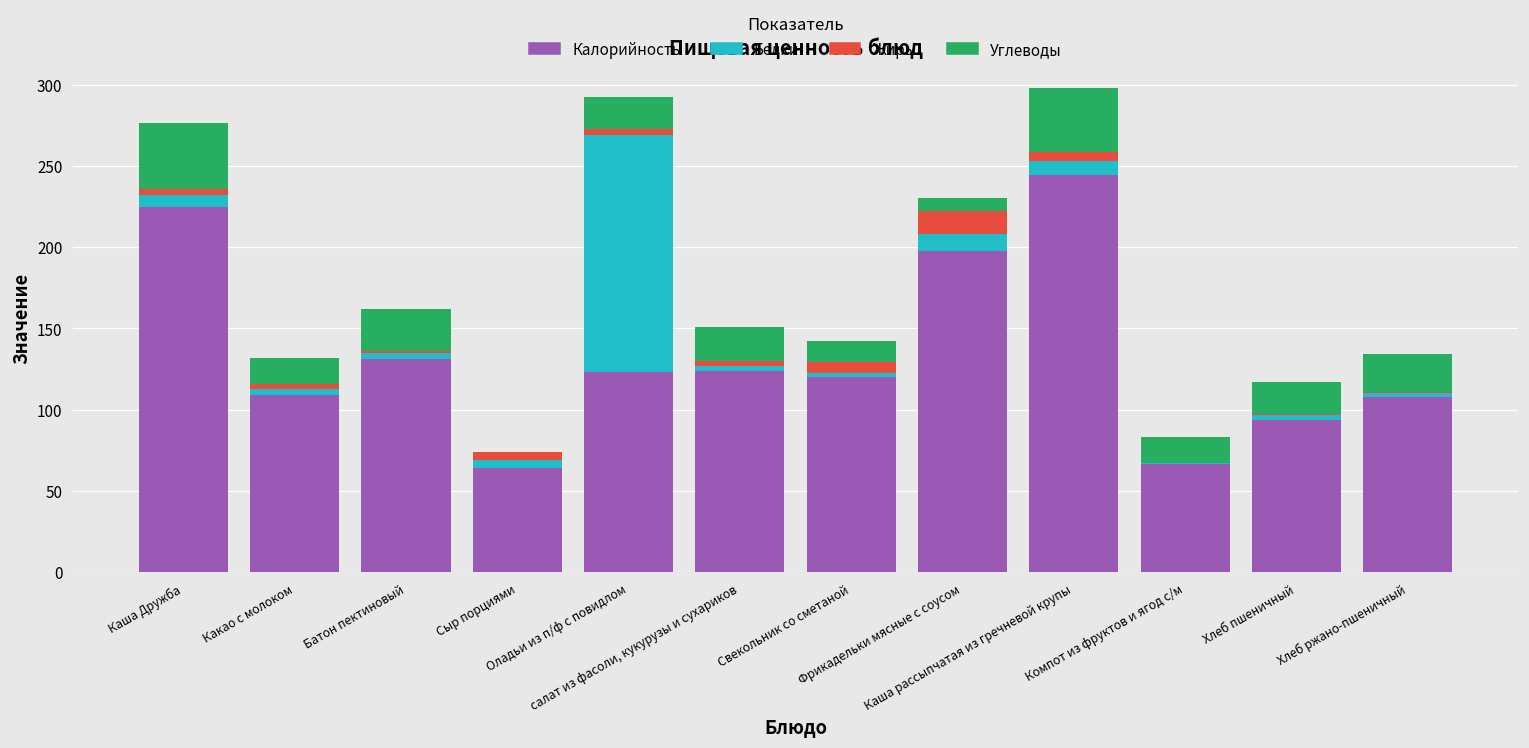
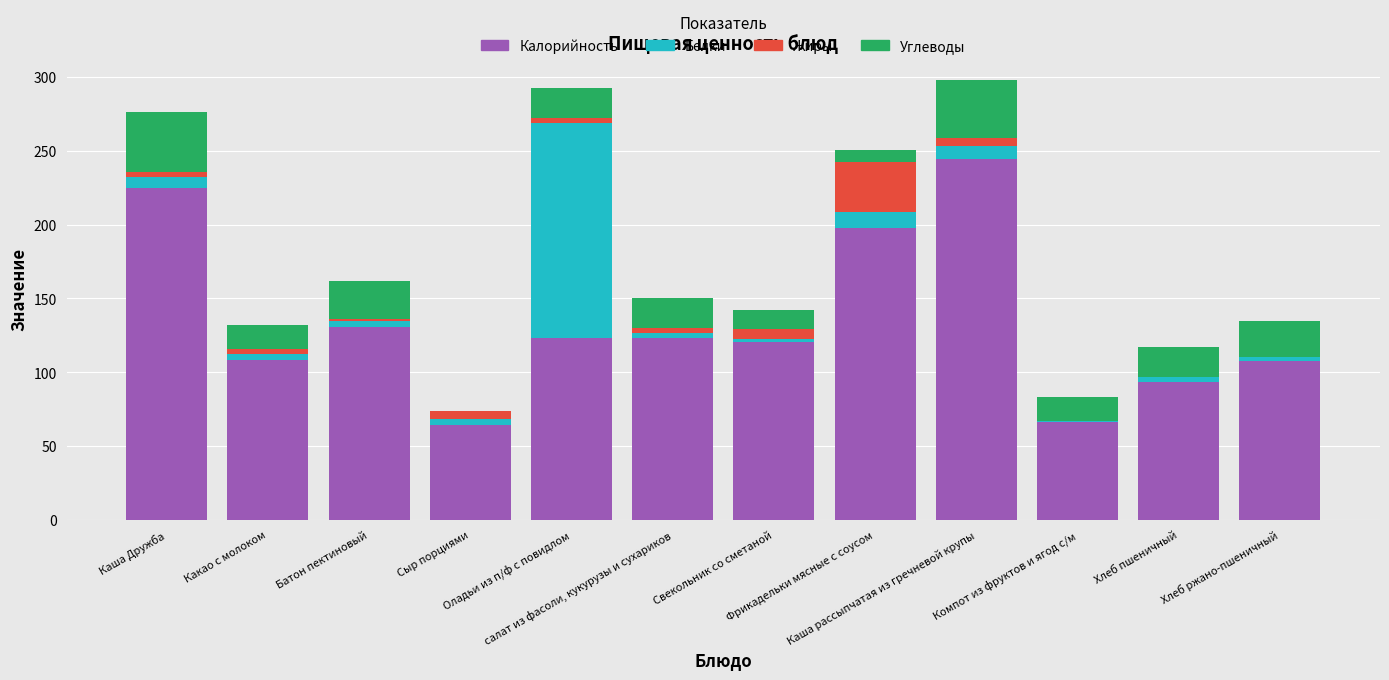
Жиры, Фрикадельки мясные с соусом: 14 -> 34
